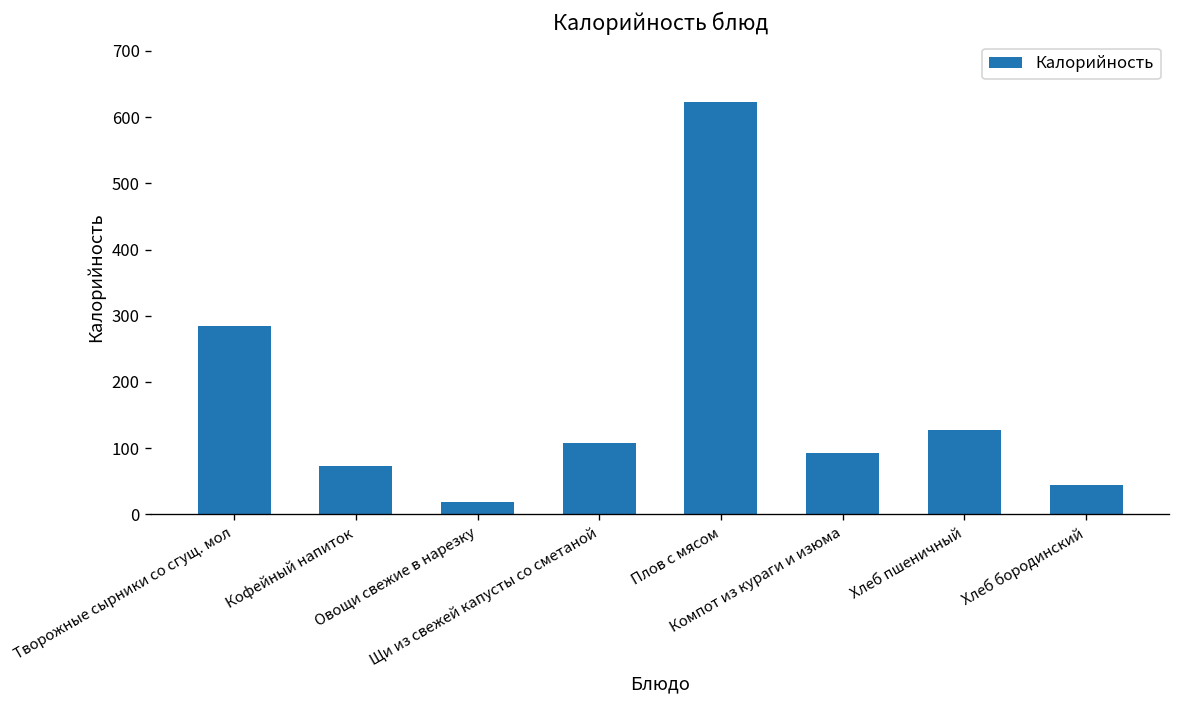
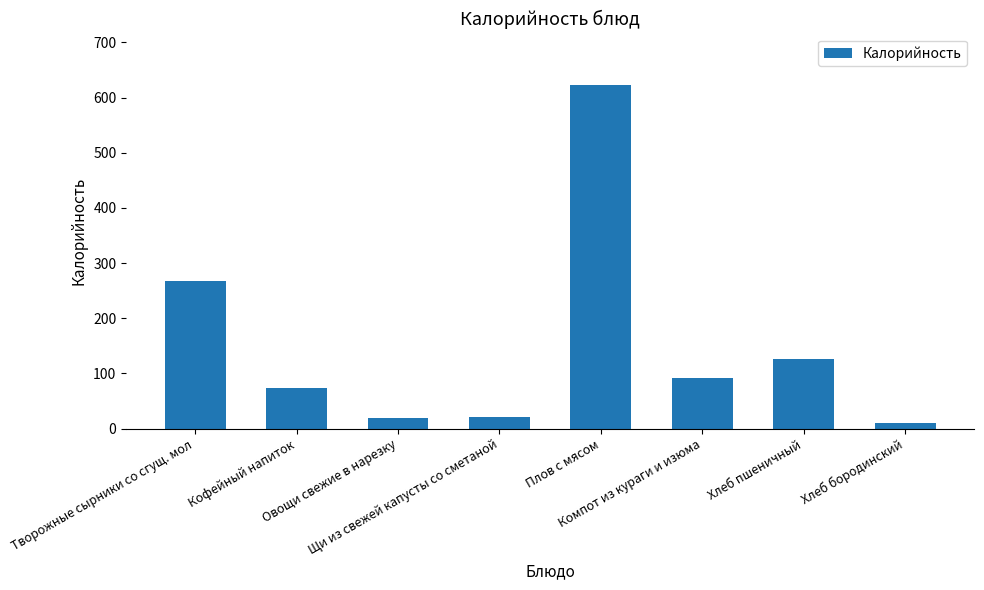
Творожные сырники со сгущ. мол: 280 -> 270
Щи из свежей капусты со сметаной: 110 -> 20
Хлеб бородинский: 50 -> 10
